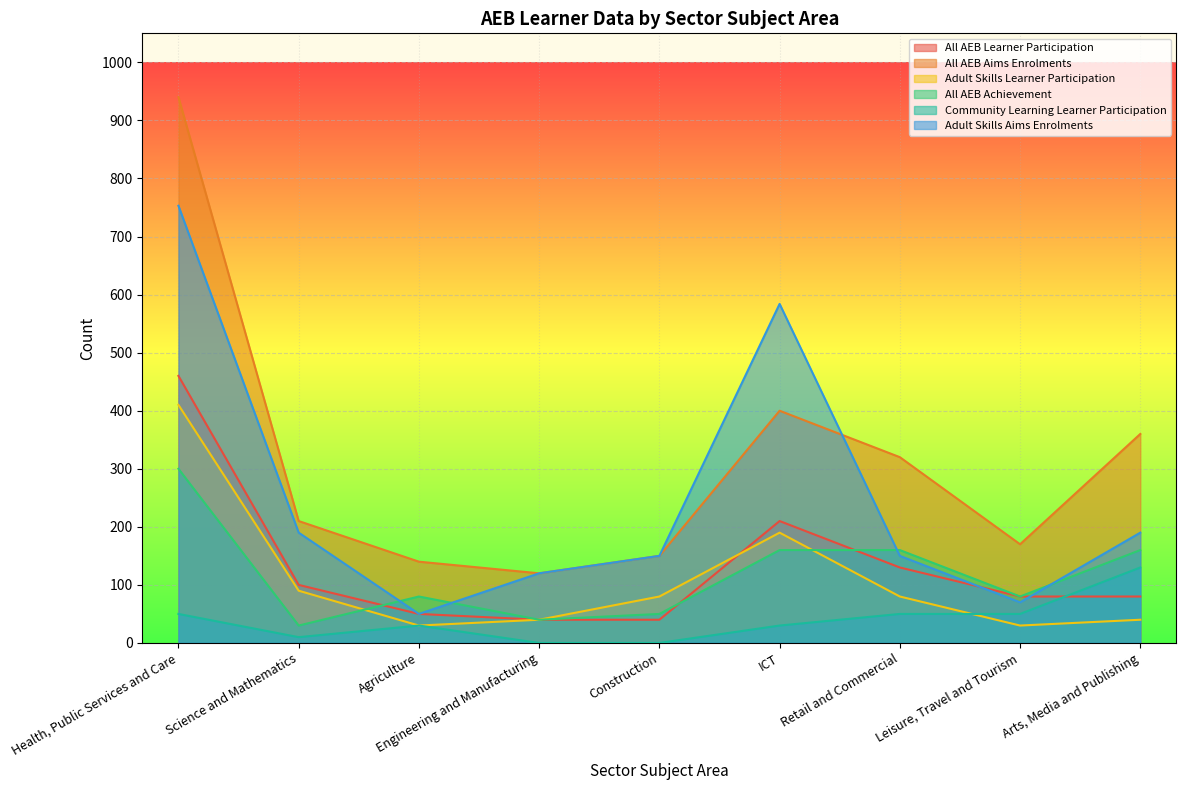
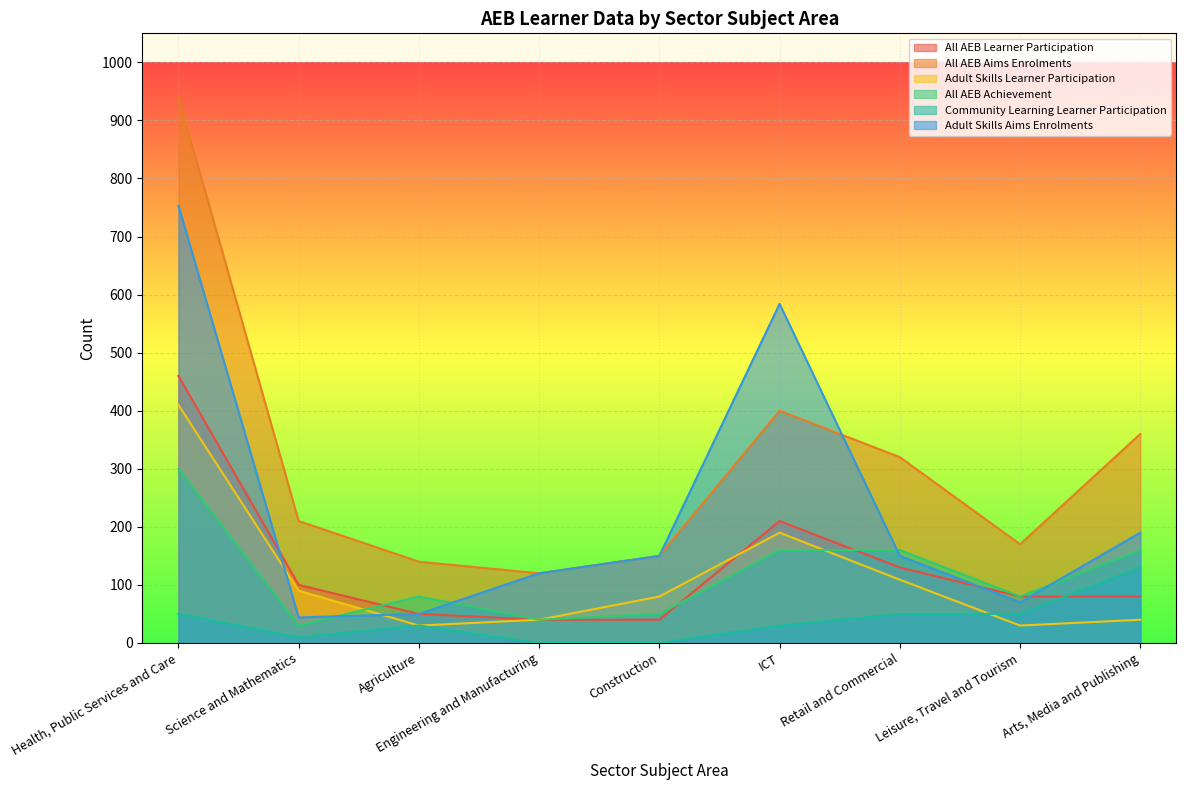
Adult Skills Aims Enrolments, Science and Mathematics: 190 -> 40
Adult Skills Learner Participation, Retail and Commercial: 80 -> 110
